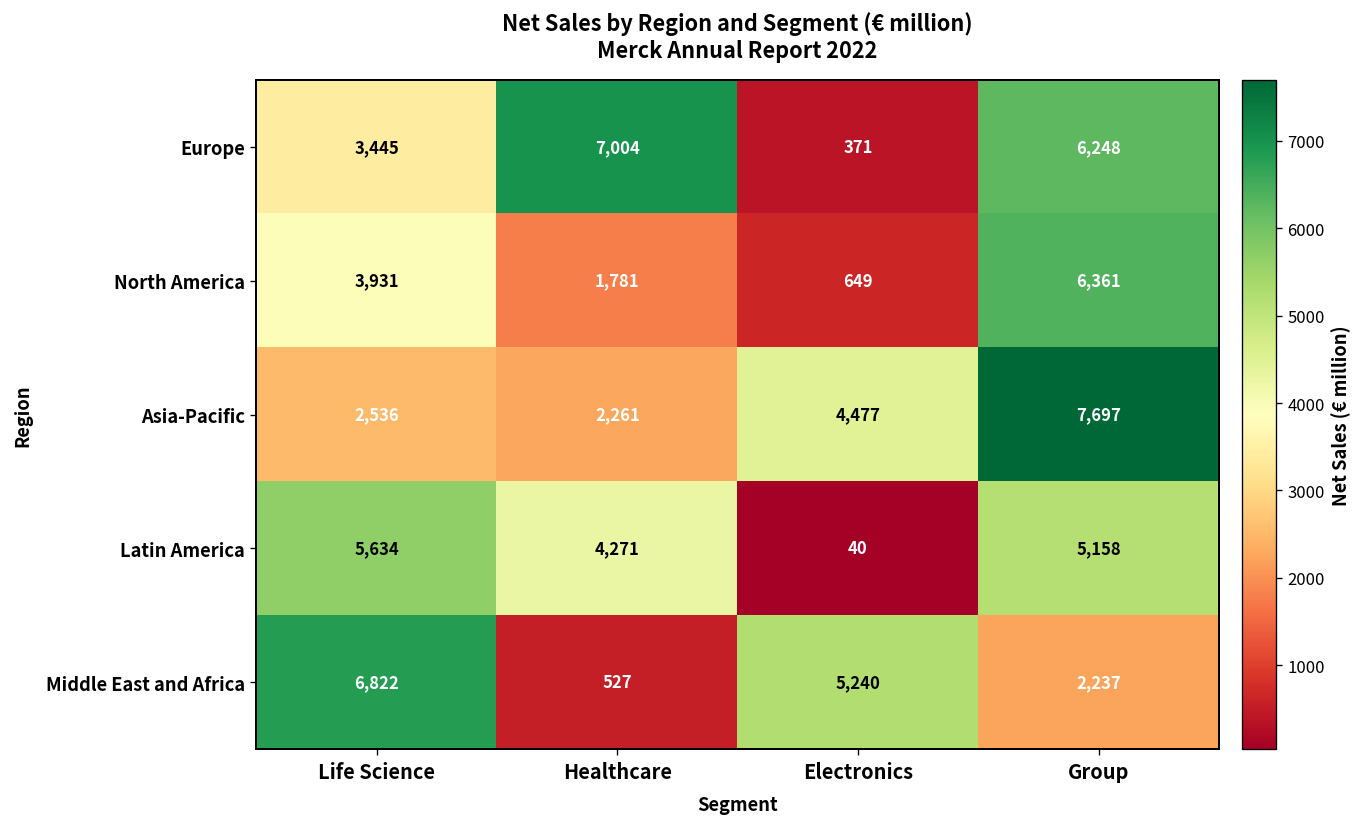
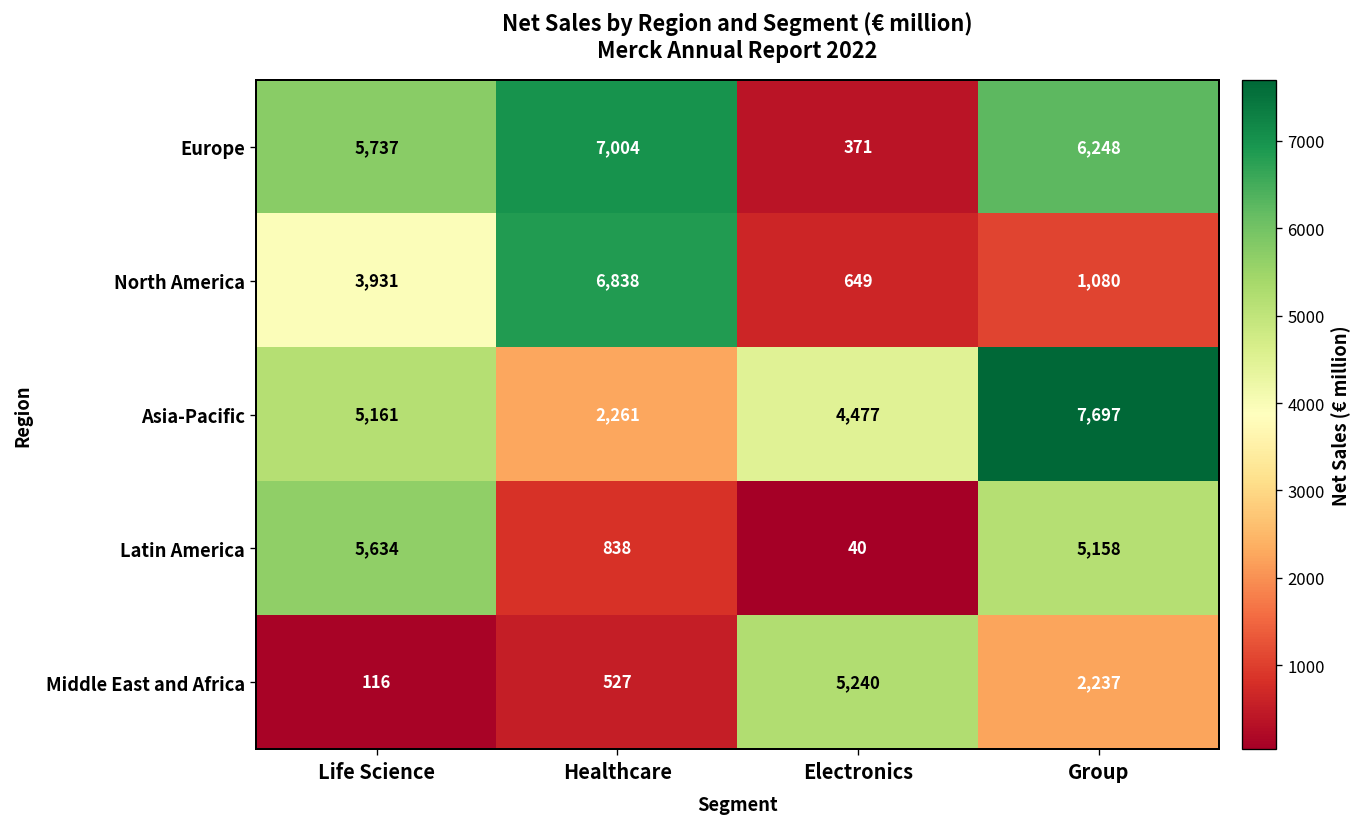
Europe, Life Science: 3,445 -> 5,737
North America, Healthcare: 1,781 -> 6,838
North America, Group: 6,361 -> 1,080
Asia-Pacific, Life Science: 2,536 -> 5,161
Latin America, Healthcare: 4,271 -> 838
Middle East and Africa, Life Science: 6,822 -> 116
